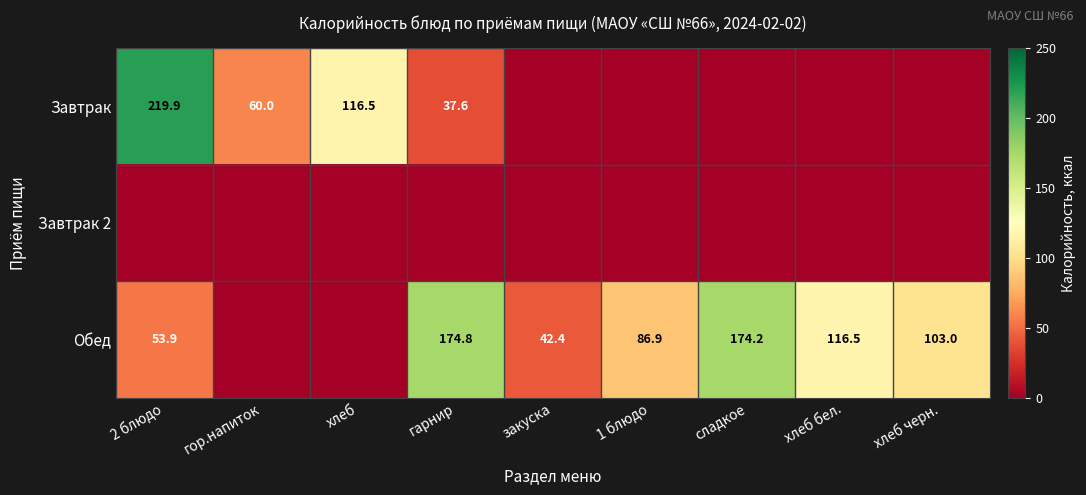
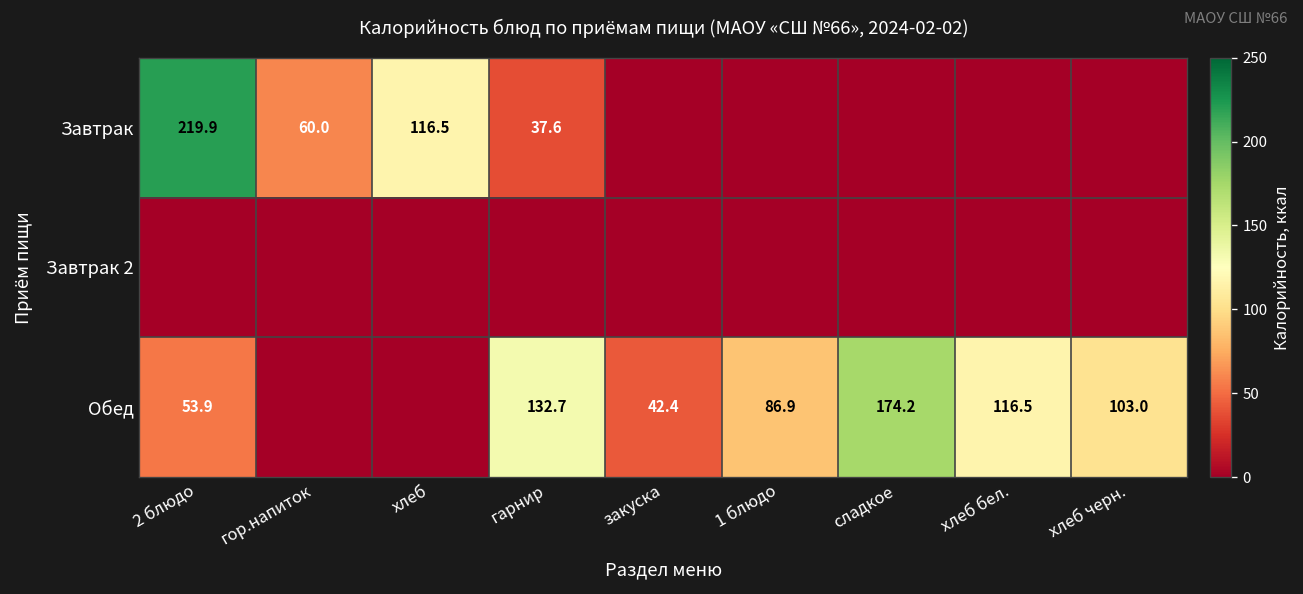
Обед, гарнир: 174.8 -> 132.7
